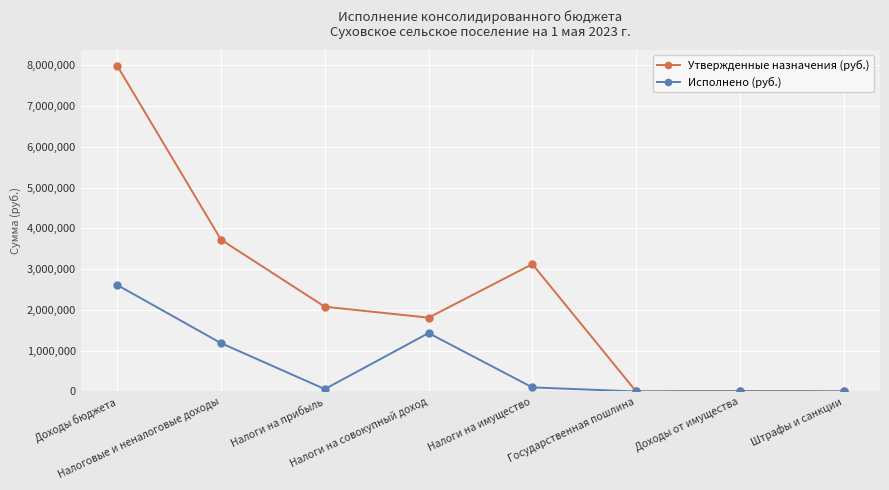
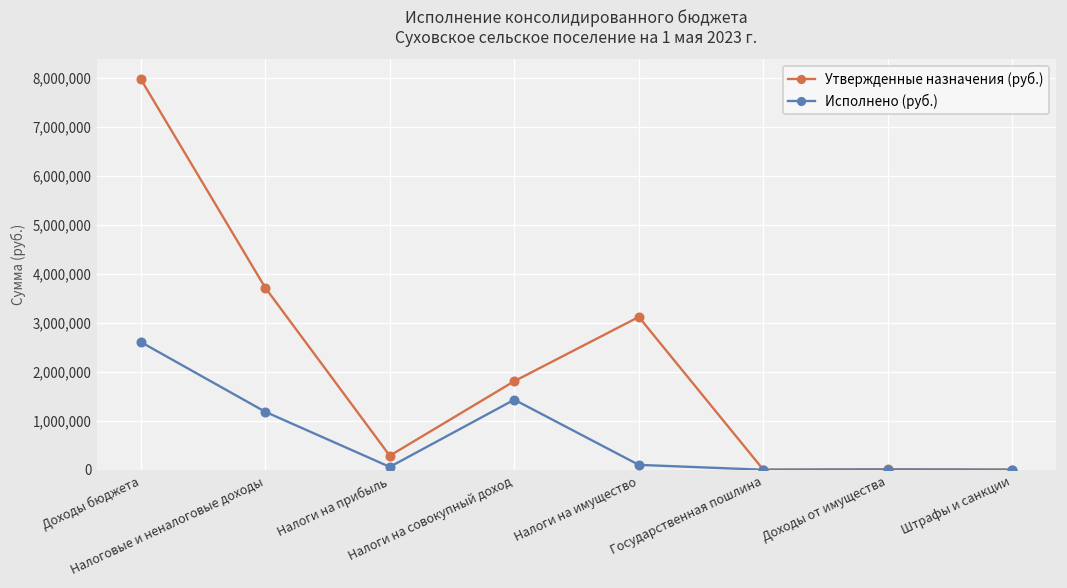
Утвержденные назначения (руб.), Налоги на прибыль: 2,100,000 -> 300,000
